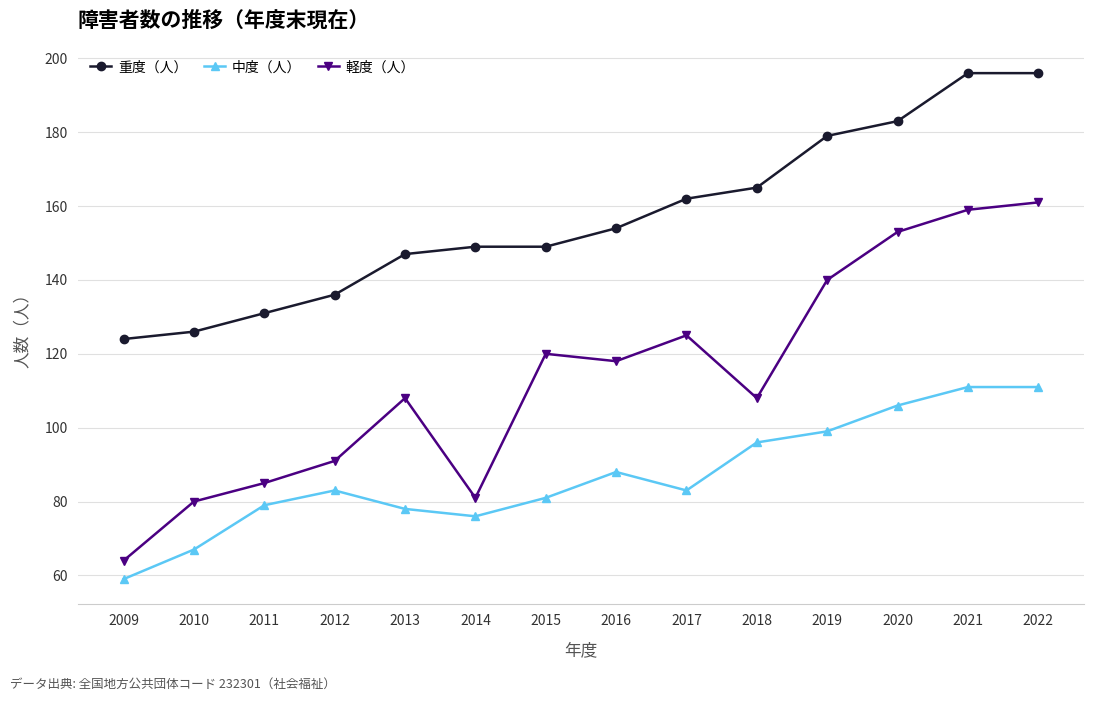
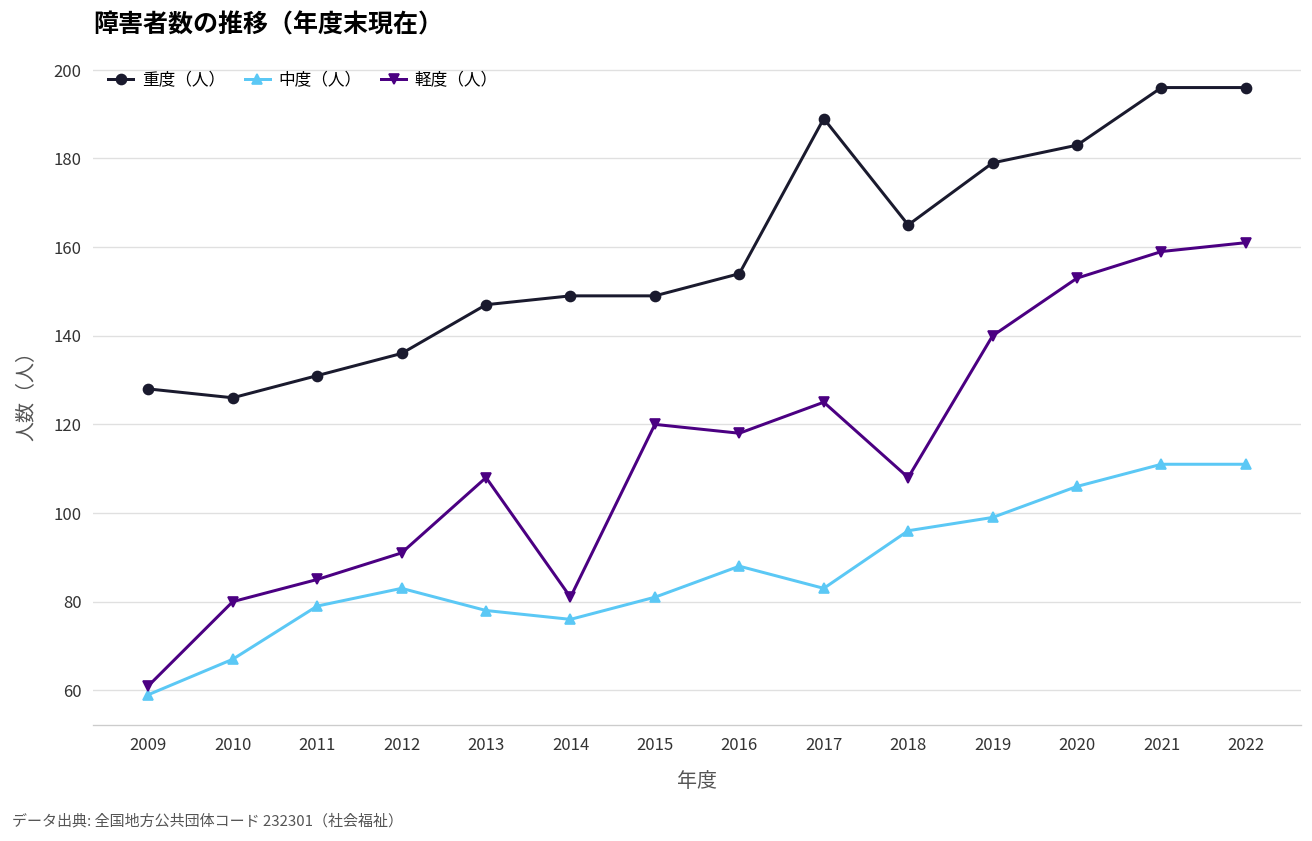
重度（人）, 2009: 124 -> 128
軽度（人）, 2009: 64 -> 61
重度（人）, 2017: 162 -> 189
